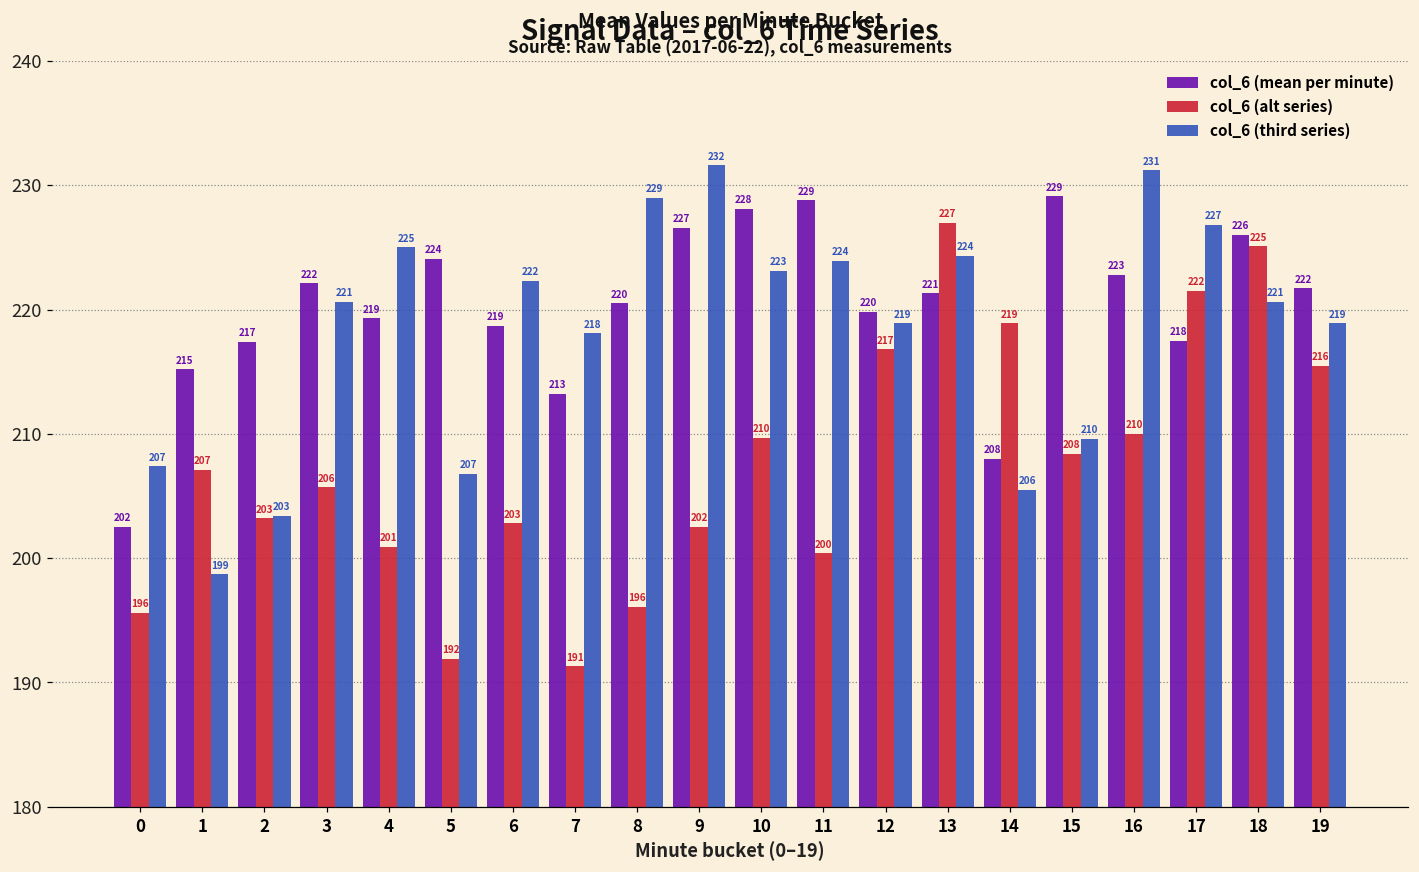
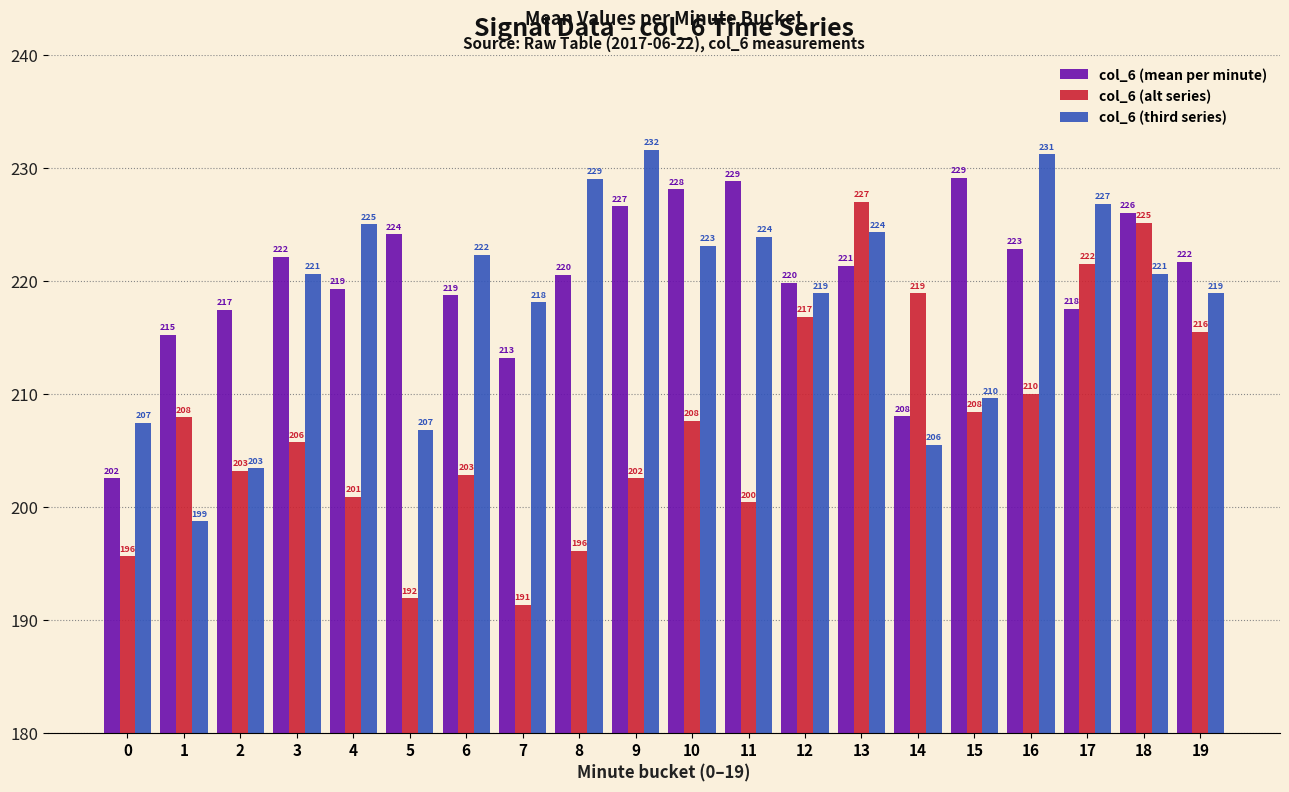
col_6 (alt series), 1: 207 -> 208
col_6 (alt series), 10: 210 -> 208
